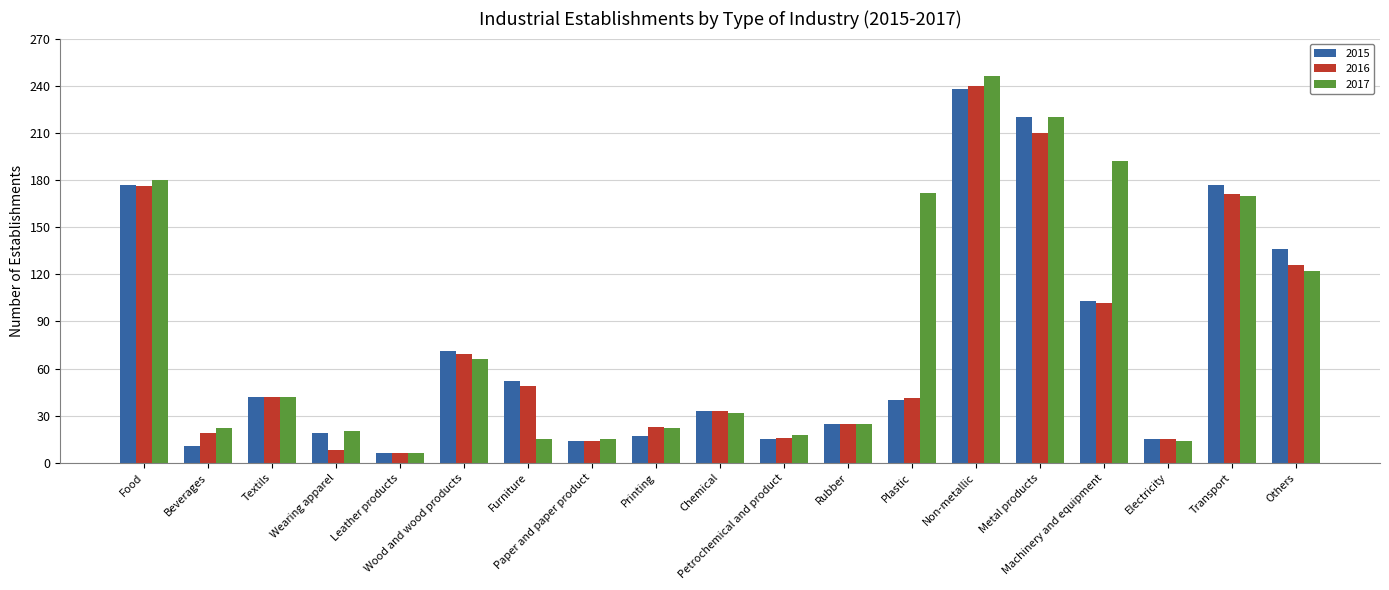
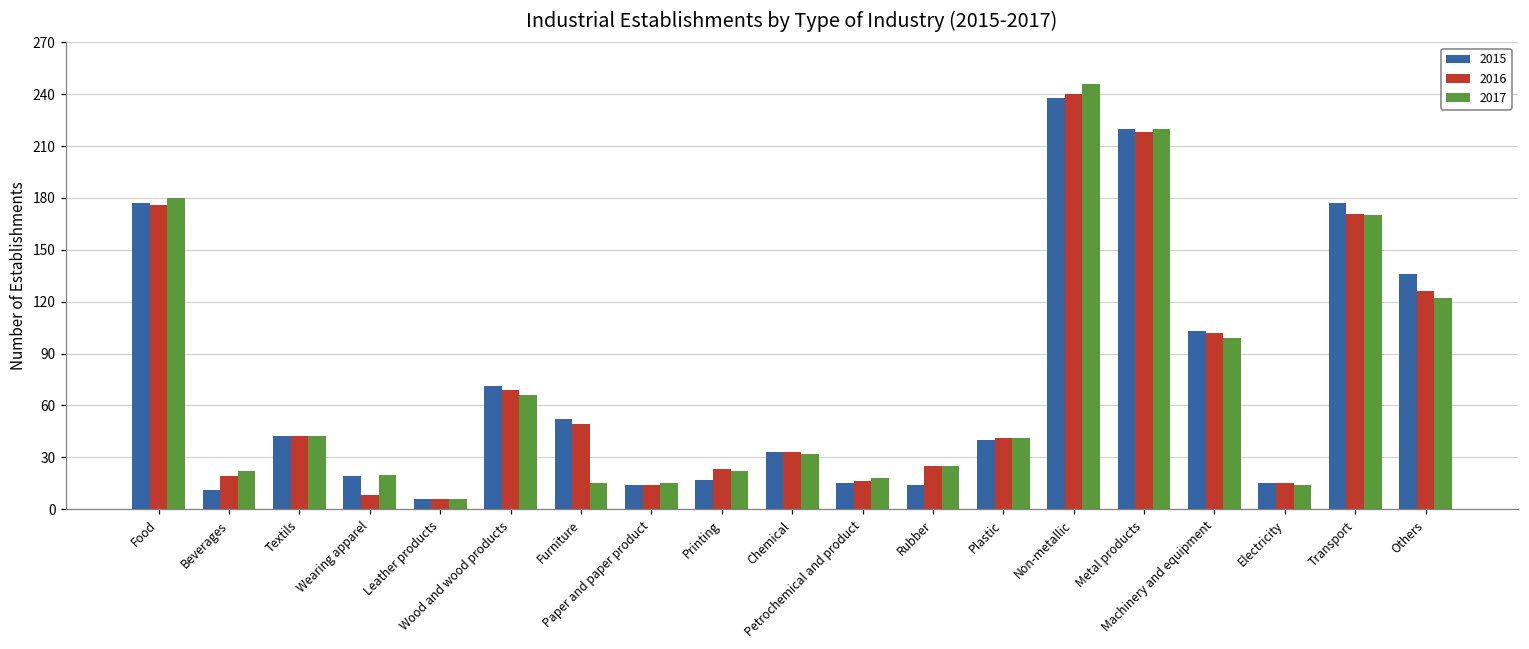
2015, Rubber: 25 -> 14
2017, Plastic: 172 -> 41
2016, Metal products: 210 -> 218
2017, Machinery and equipment: 192 -> 99
